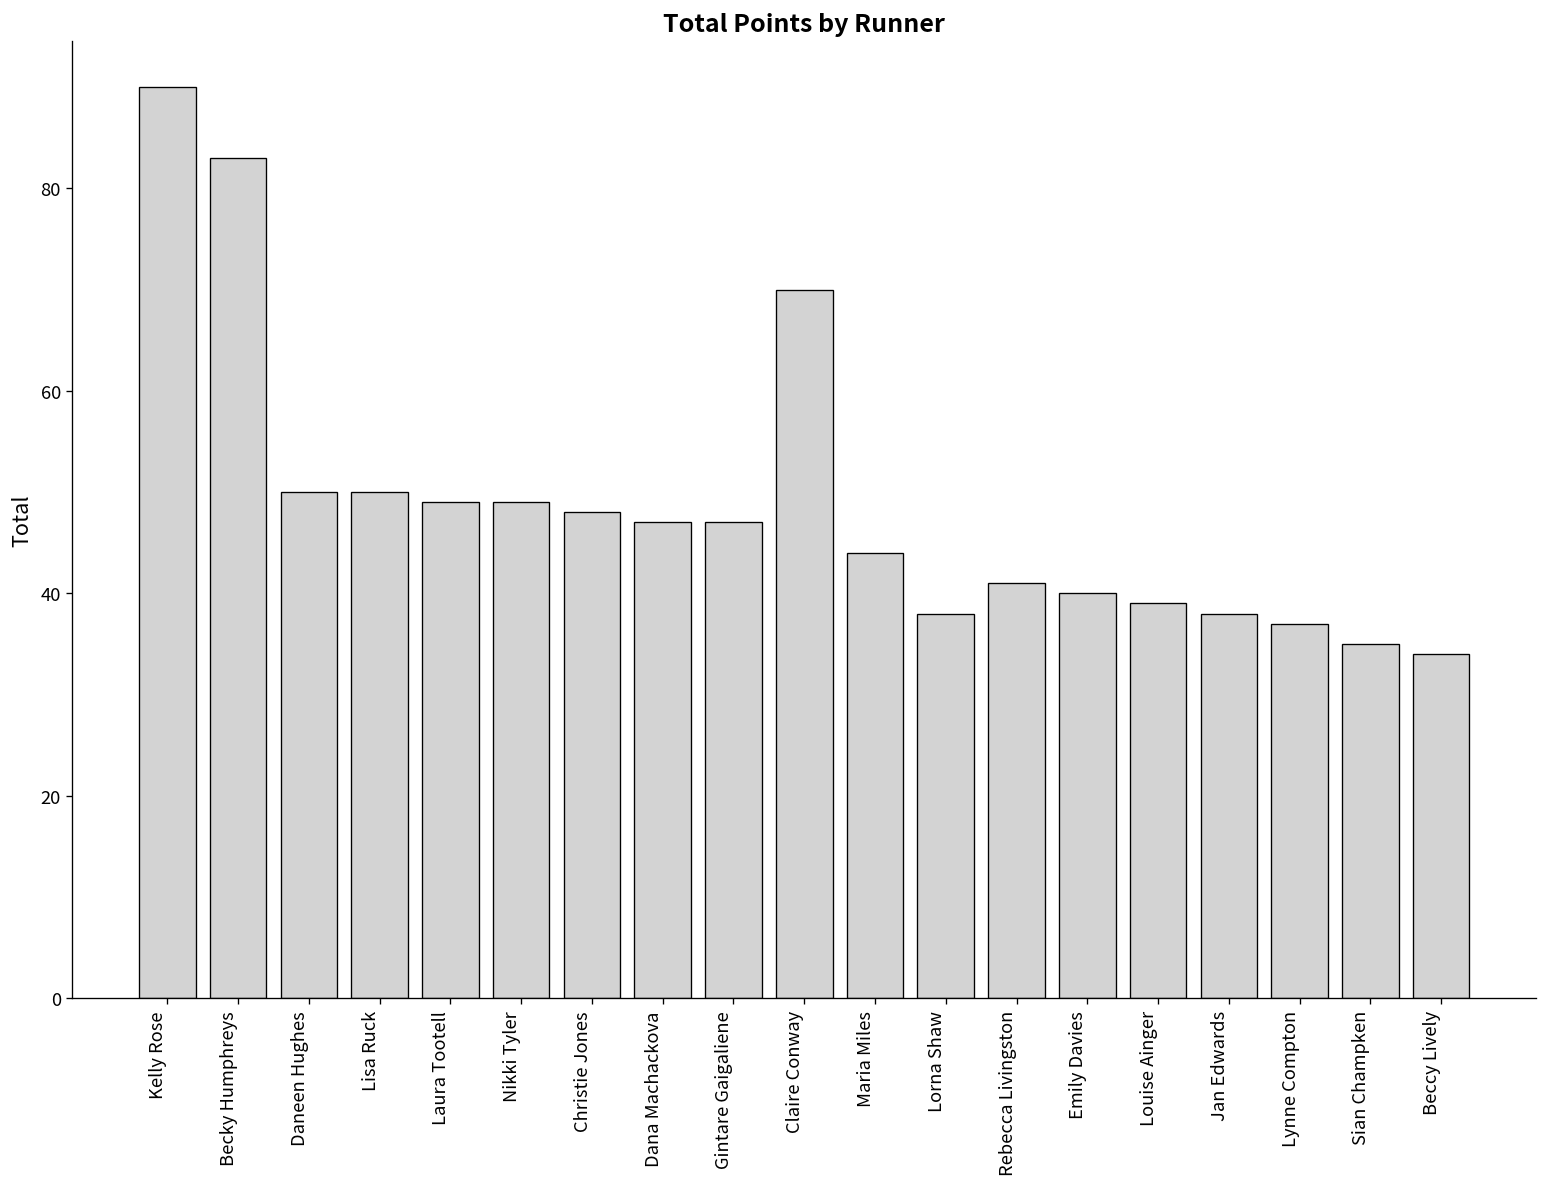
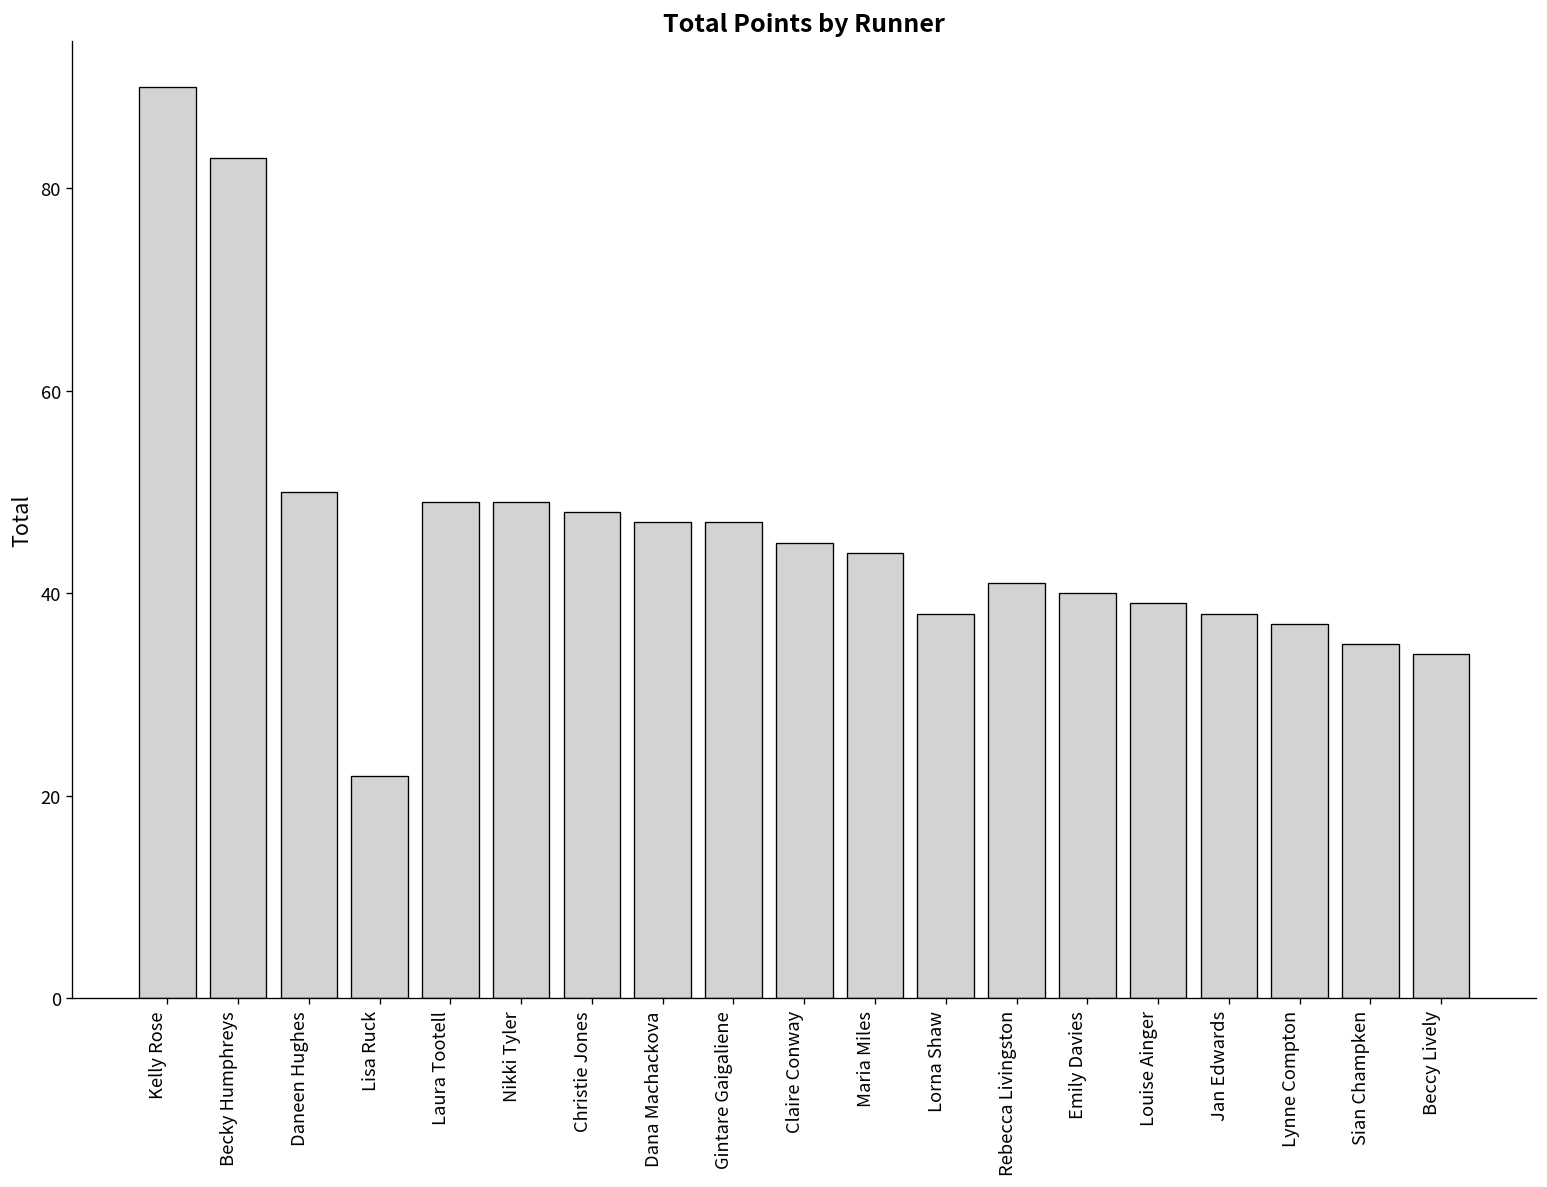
Lisa Ruck: 50 -> 22
Claire Conway: 70 -> 45
